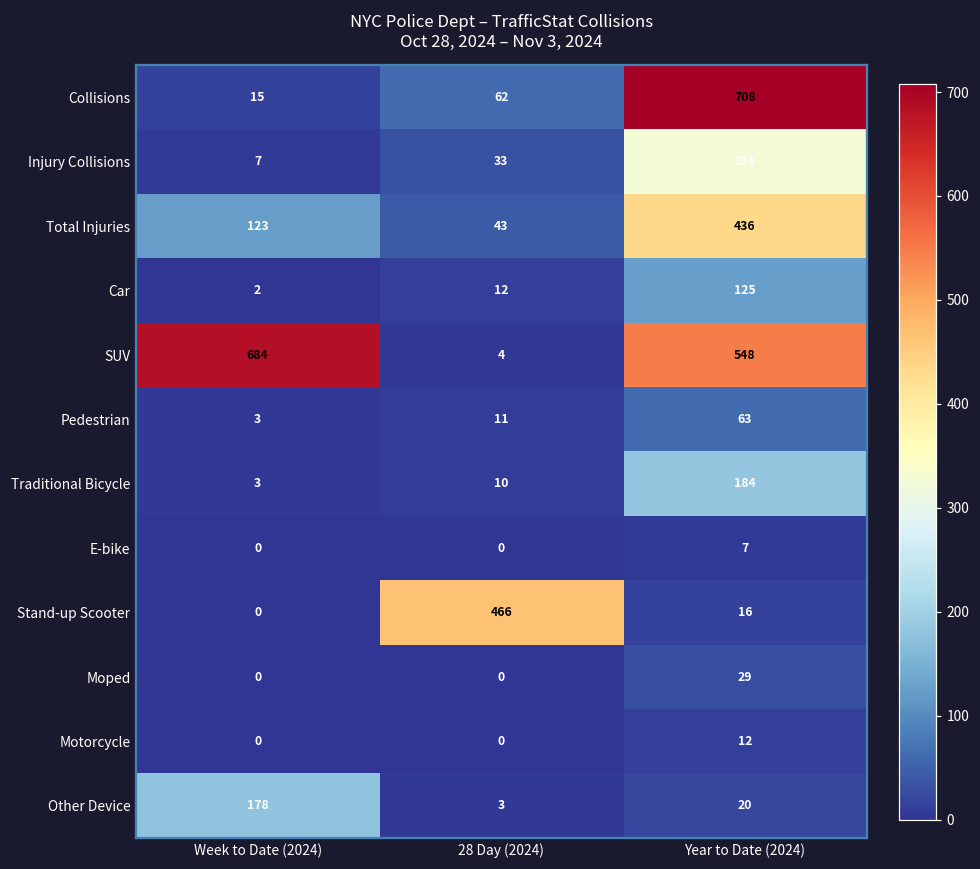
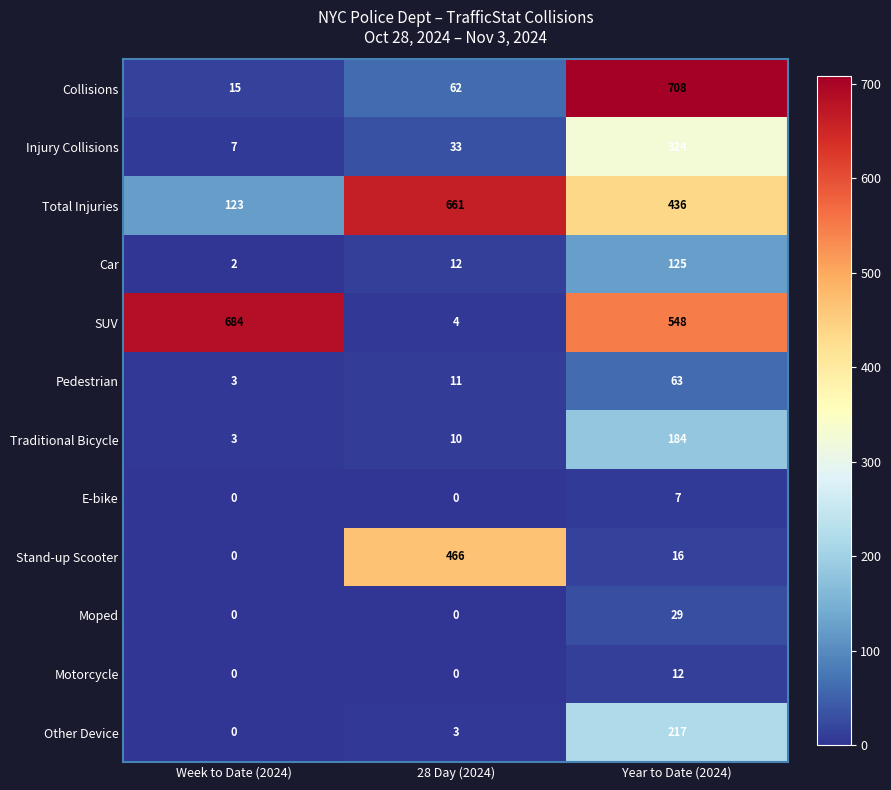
Total Injuries, 28 Day (2024): 43 -> 661
Other Device, Week to Date (2024): 178 -> 0
Other Device, Year to Date (2024): 20 -> 217
